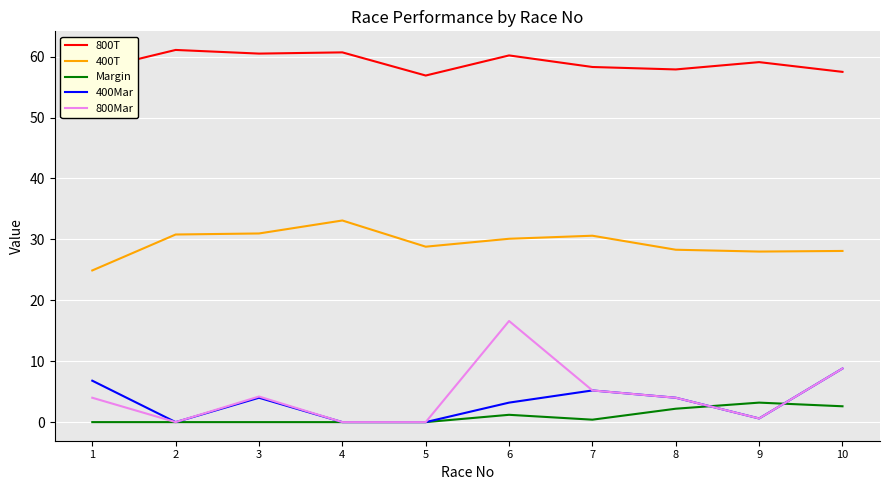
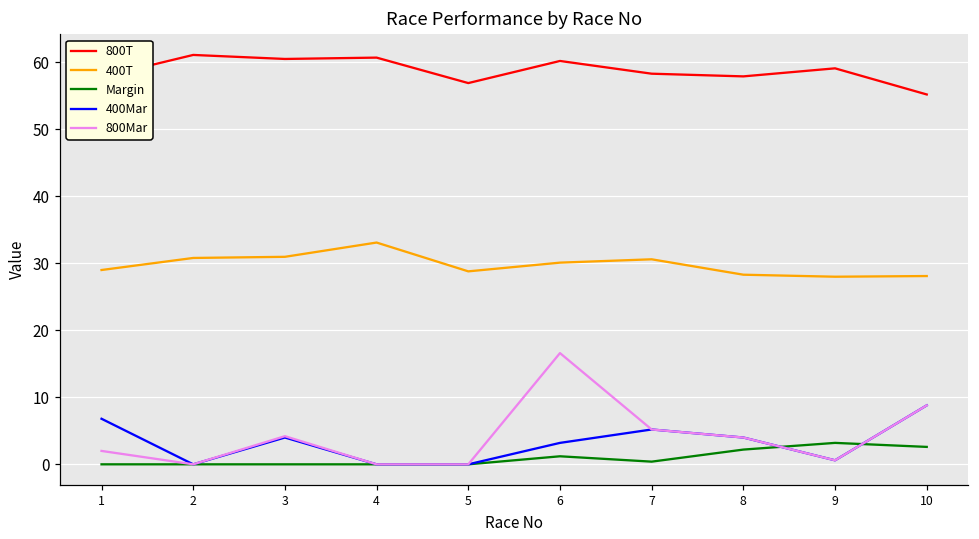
400T, 1: 25 -> 29
800Mar, 1: 4 -> 2
800T, 10: 58 -> 55
